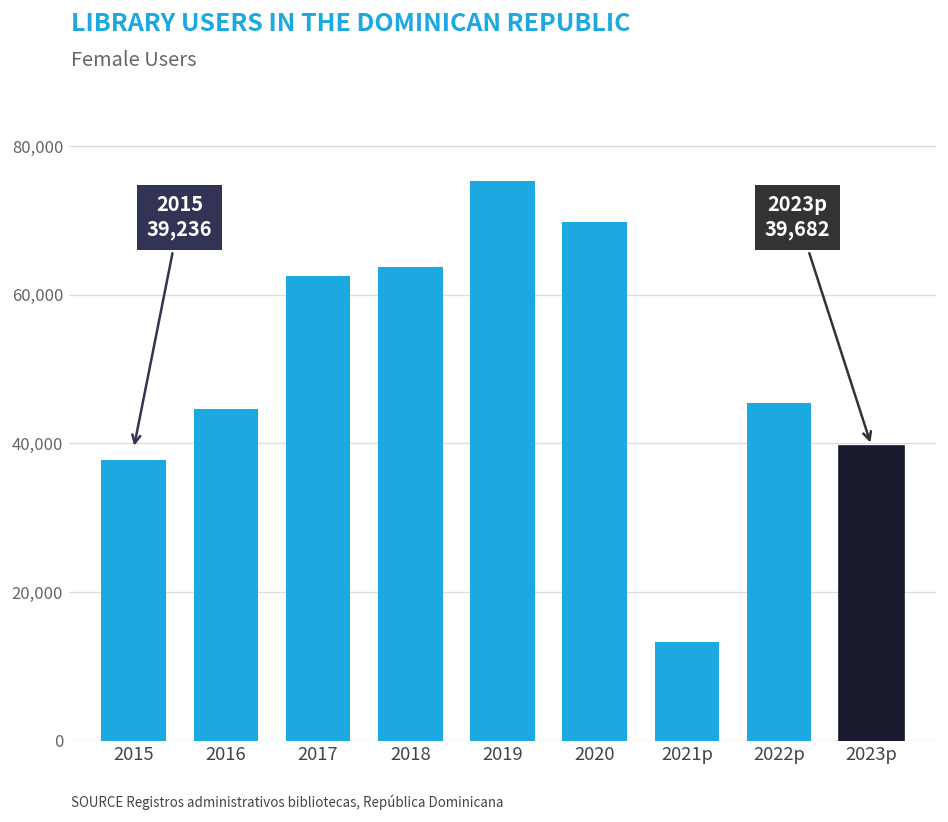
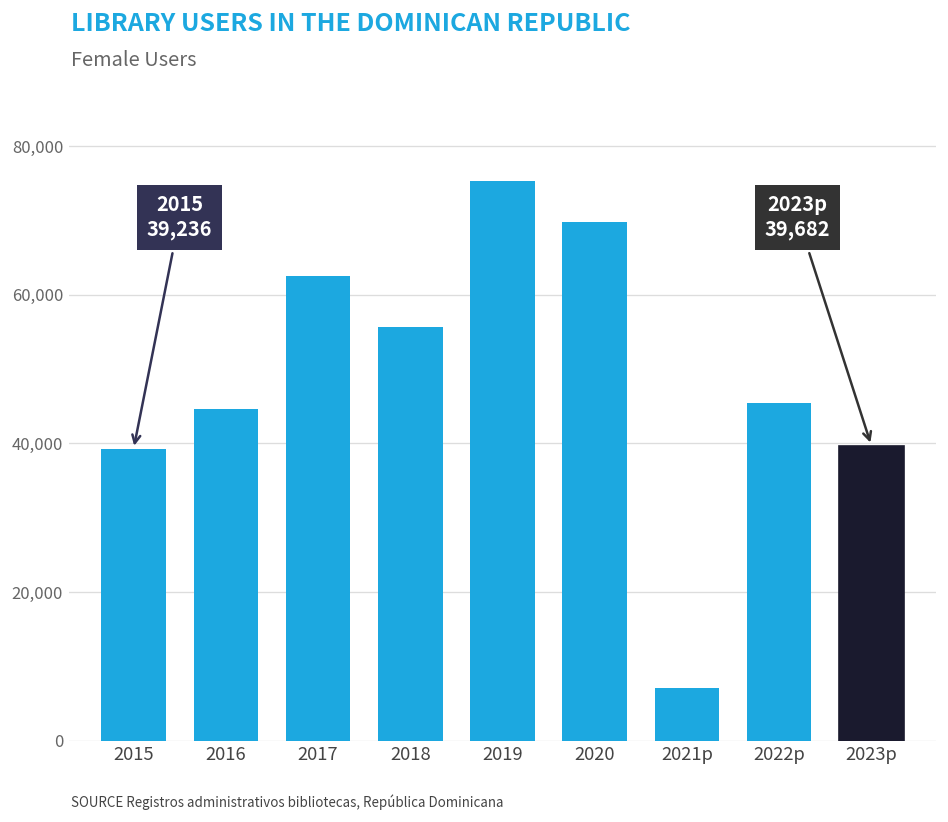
2015: 38,000 -> 39,000
2018: 64,000 -> 56,000
2021p: 13,000 -> 7,000
